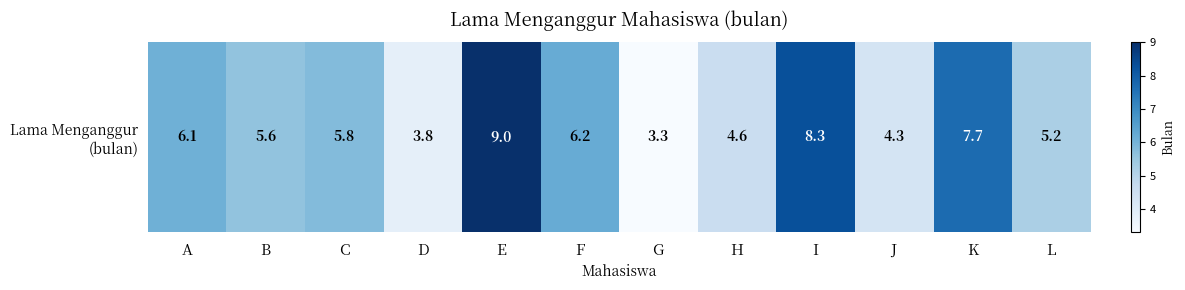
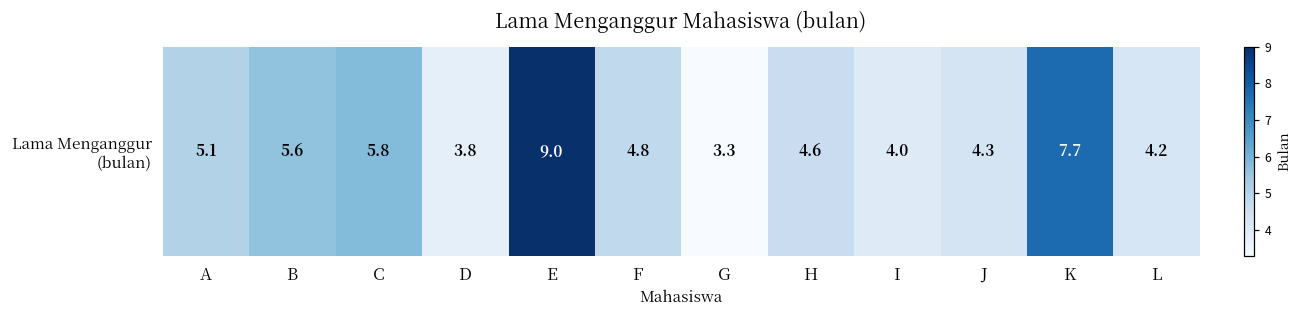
Lama Menganggur (bulan), A: 6.1 -> 5.1
Lama Menganggur (bulan), F: 6.2 -> 4.8
Lama Menganggur (bulan), I: 8.3 -> 4.0
Lama Menganggur (bulan), L: 5.2 -> 4.2
